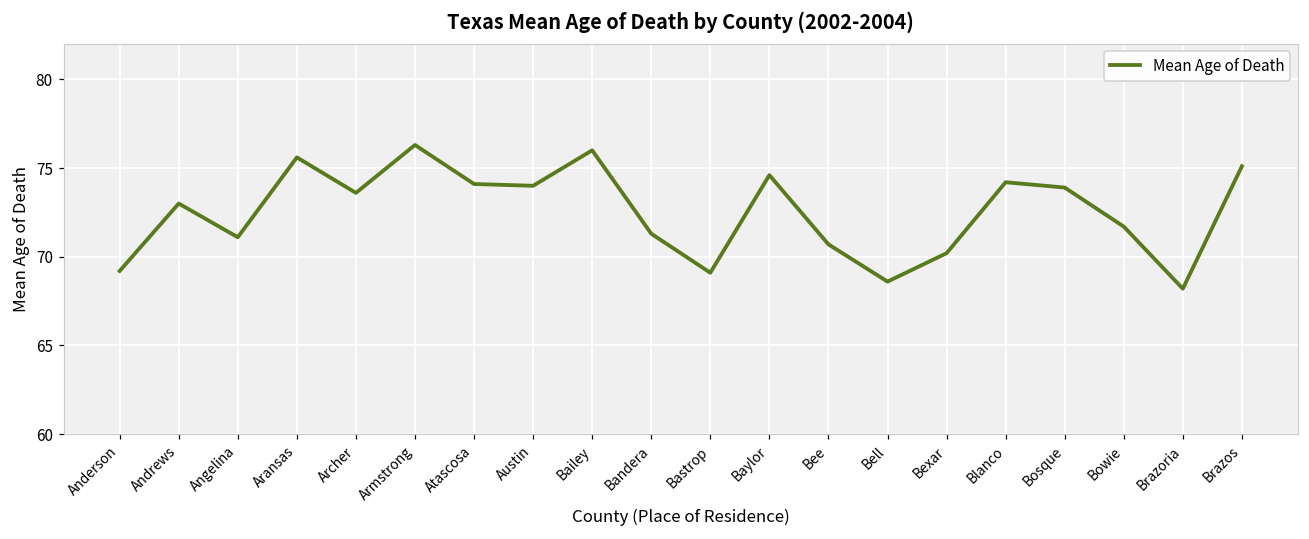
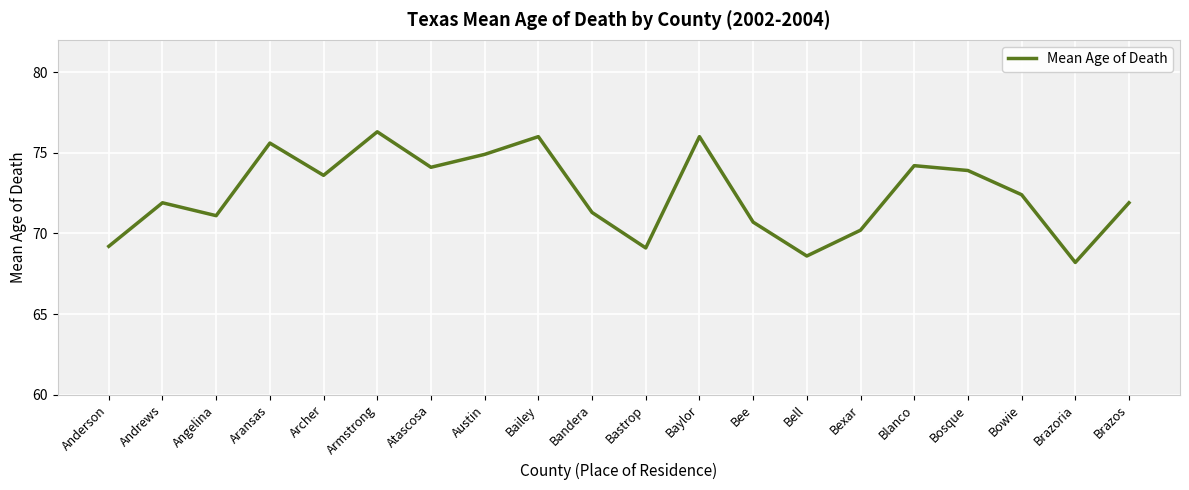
Andrews: 73.0 -> 71.9
Austin: 74.0 -> 74.9
Baylor: 74.6 -> 76.0
Bowie: 71.7 -> 72.4
Brazos: 75.1 -> 71.9
